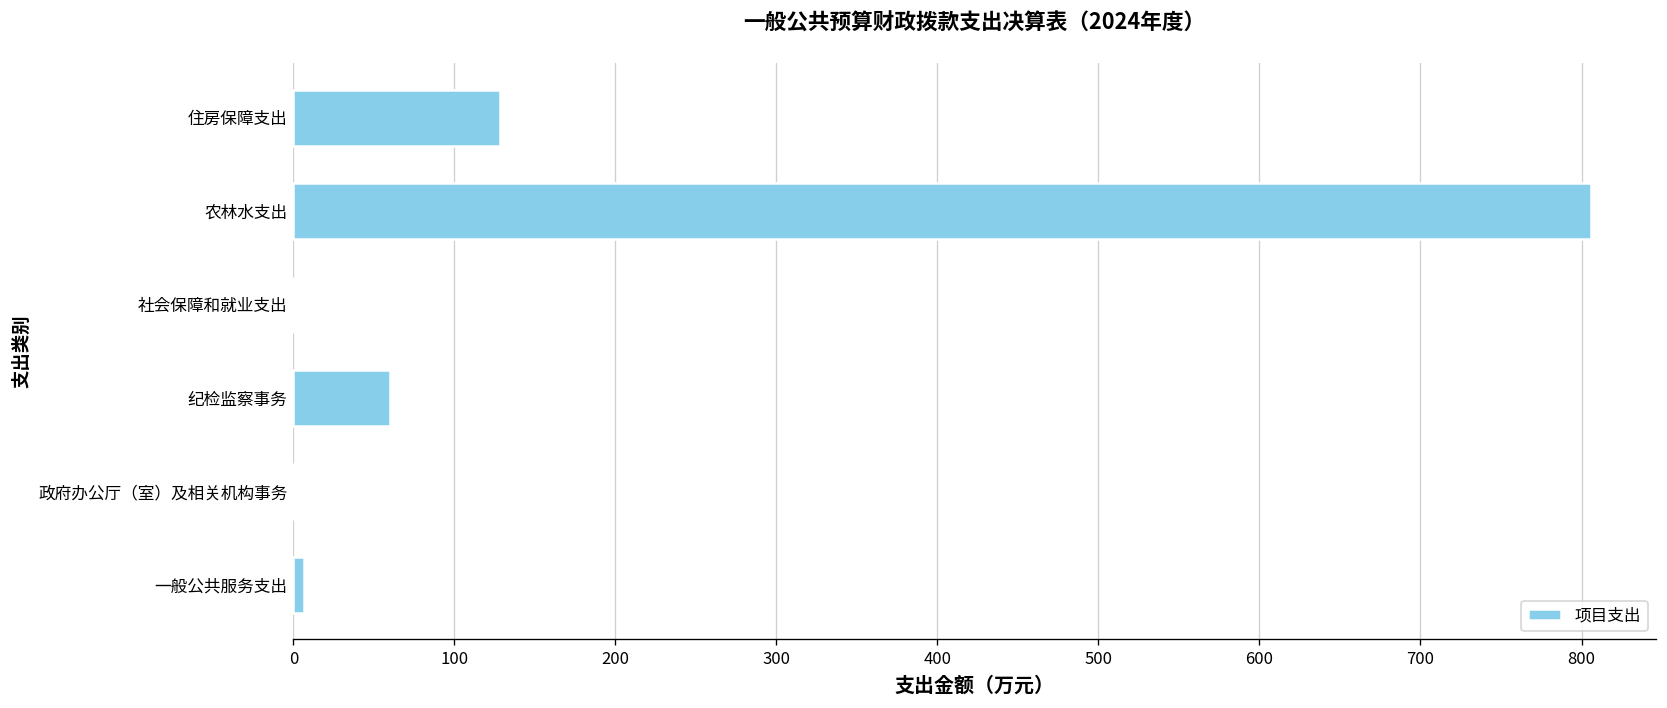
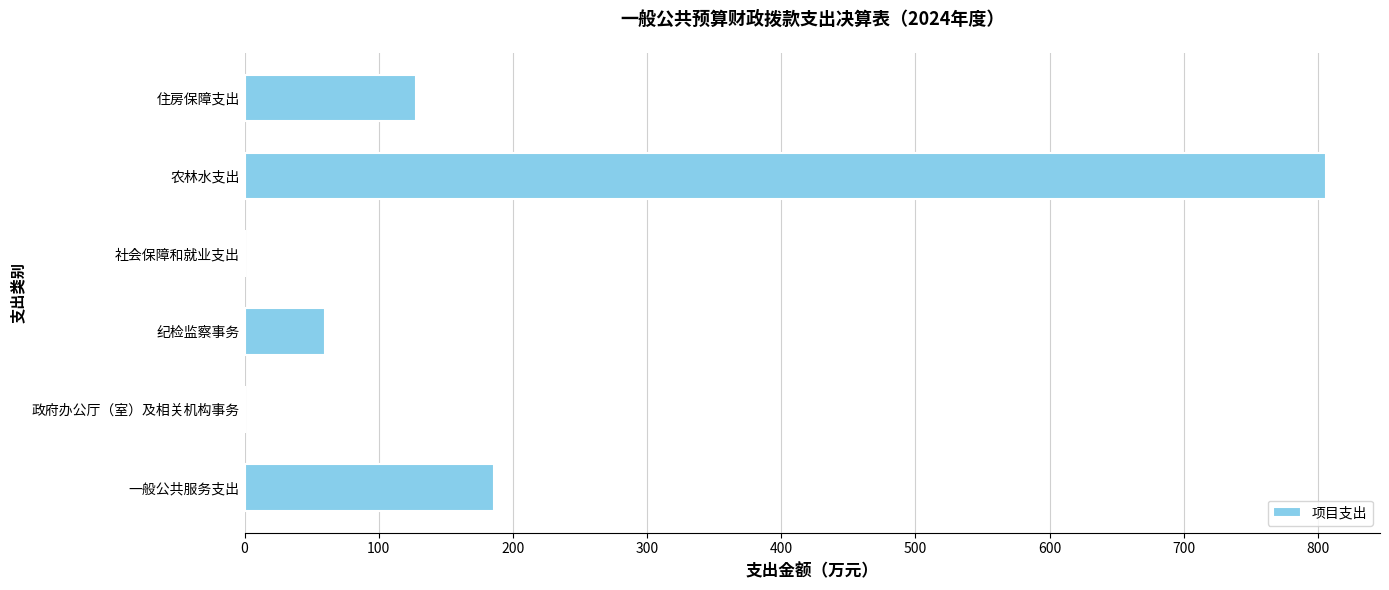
一般公共服务支出: 7 -> 186
